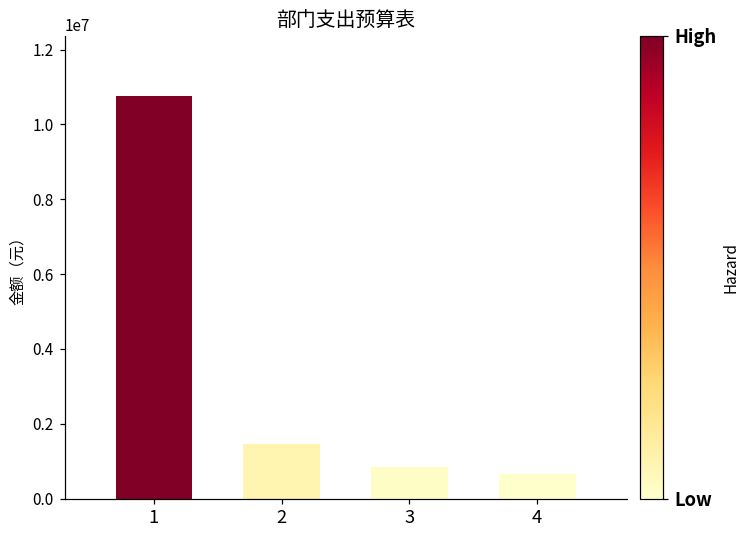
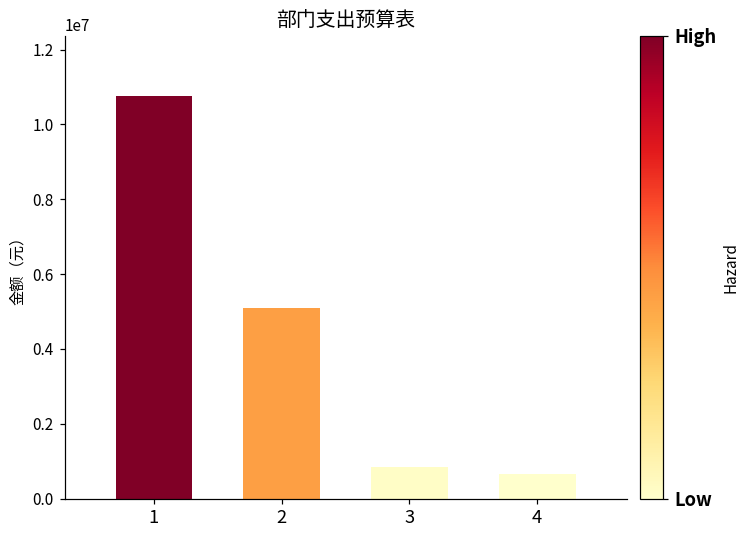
2: 1500000 -> 5100000
